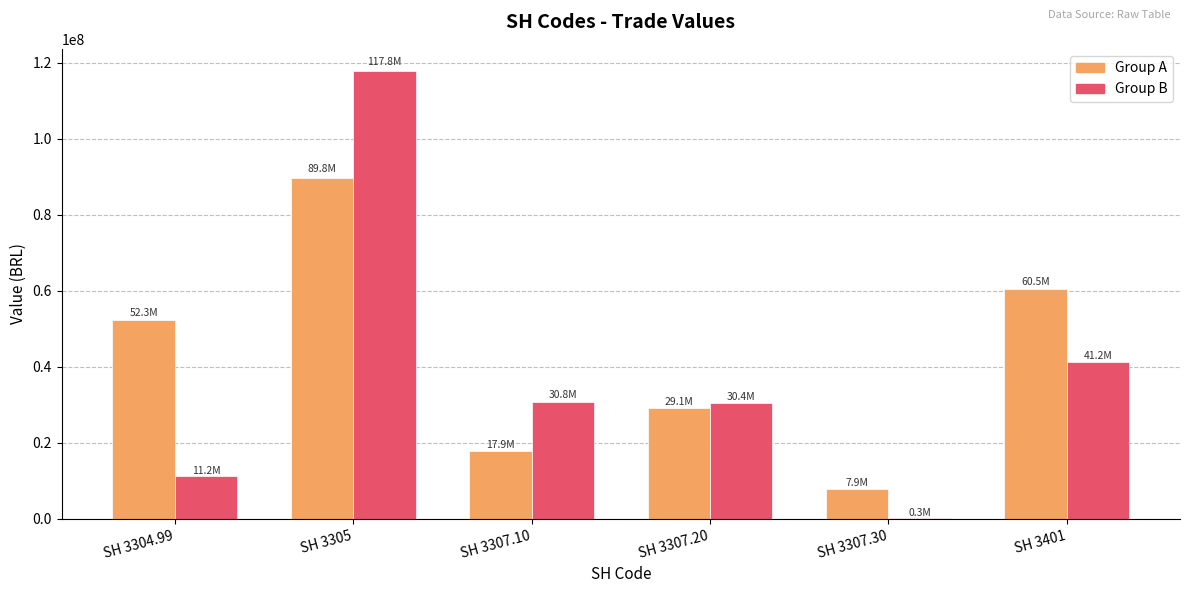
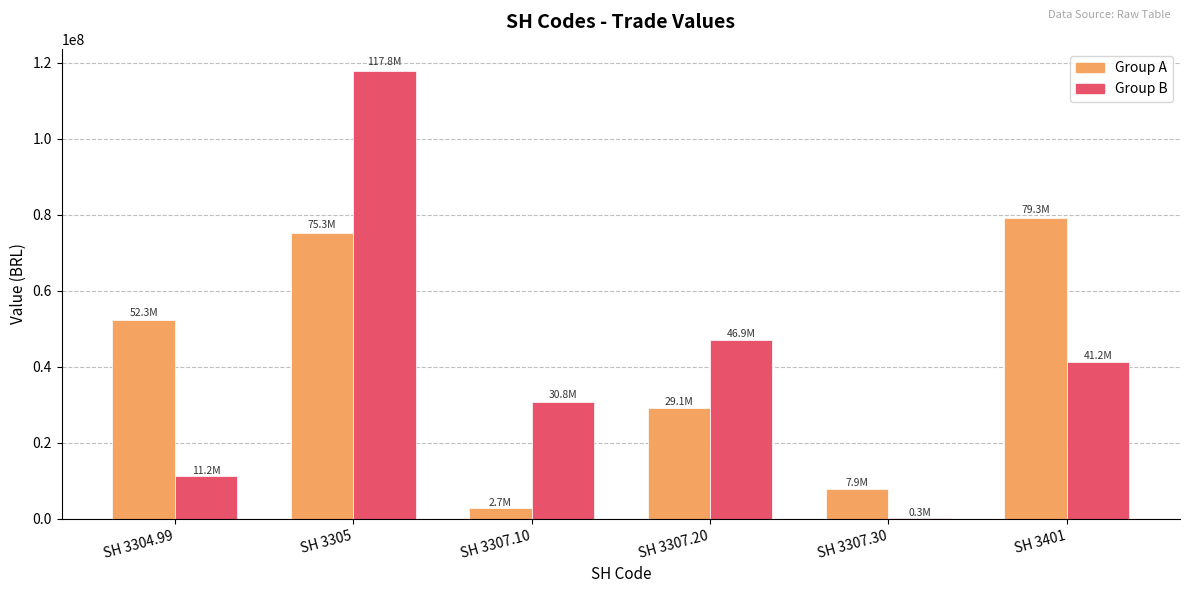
Group A, SH 3305: 89.8M -> 75.3M
Group A, SH 3307.10: 17.9M -> 2.7M
Group B, SH 3307.20: 30.4M -> 46.9M
Group A, SH 3401: 60.5M -> 79.3M
